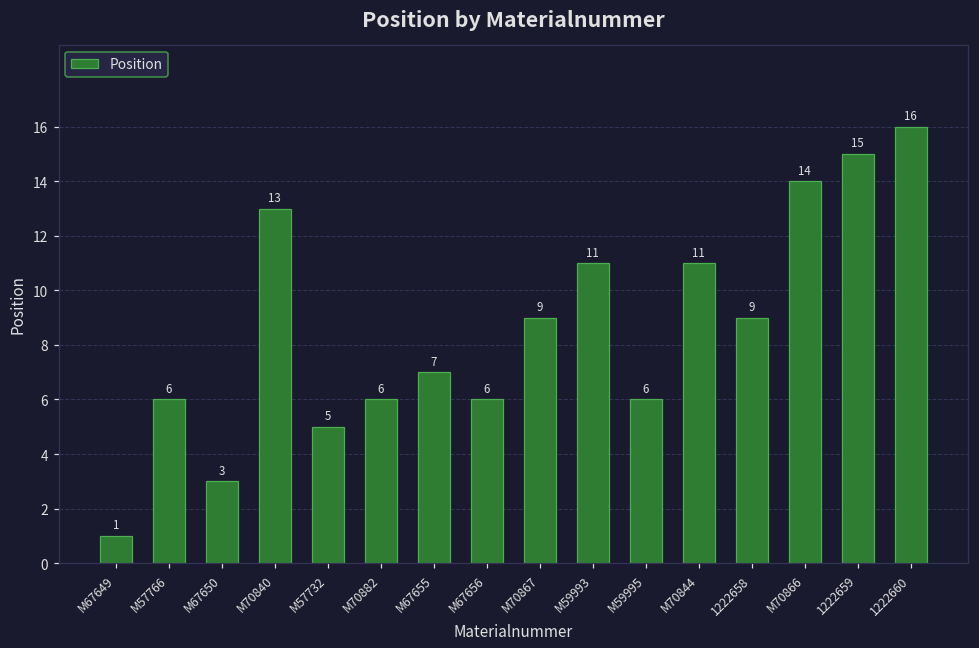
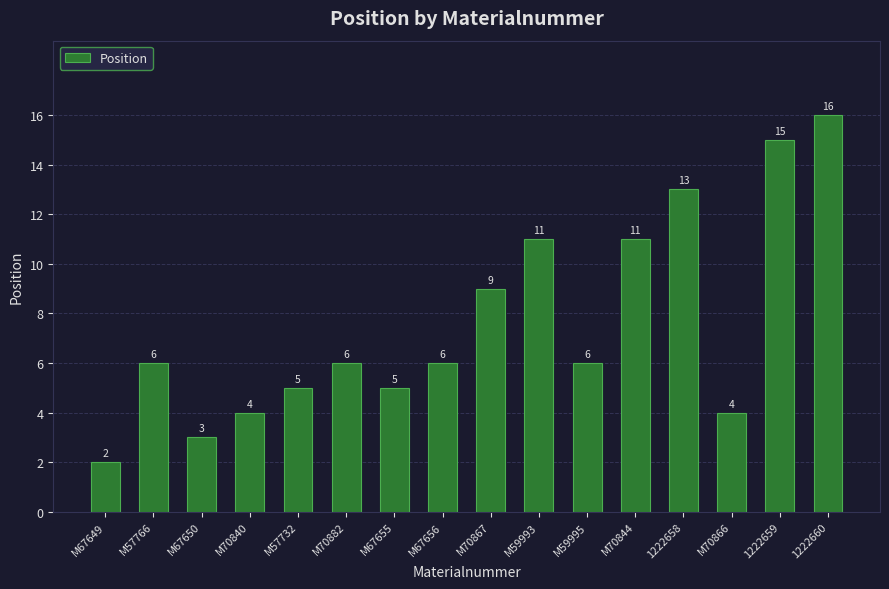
M67649: 1 -> 2
M70840: 13 -> 4
M67655: 7 -> 5
1222658: 9 -> 13
M70866: 14 -> 4
